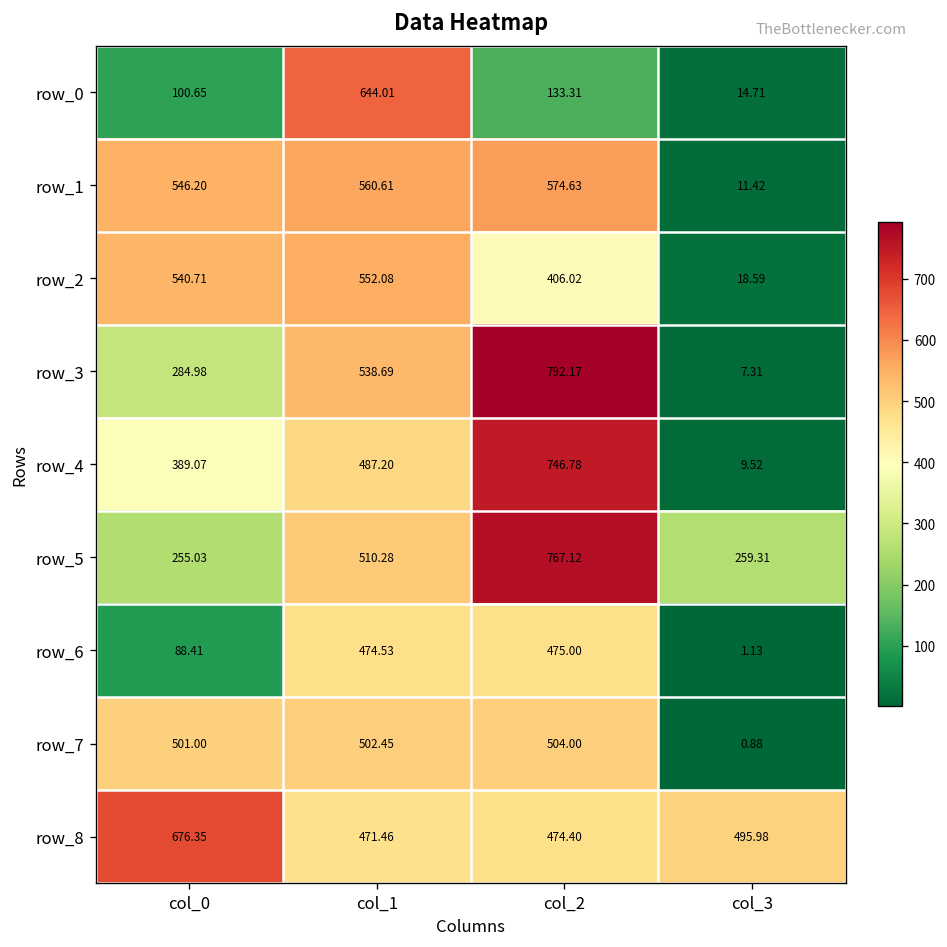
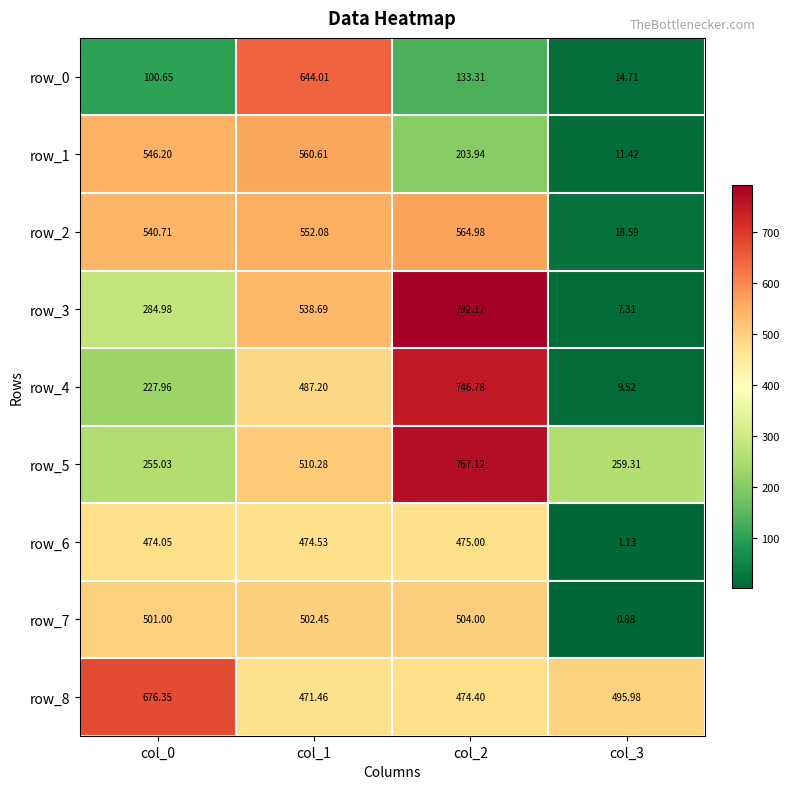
row_1, col_2: 574.63 -> 203.94
row_2, col_2: 406.02 -> 564.98
row_4, col_0: 389.07 -> 227.96
row_6, col_0: 88.41 -> 474.05
